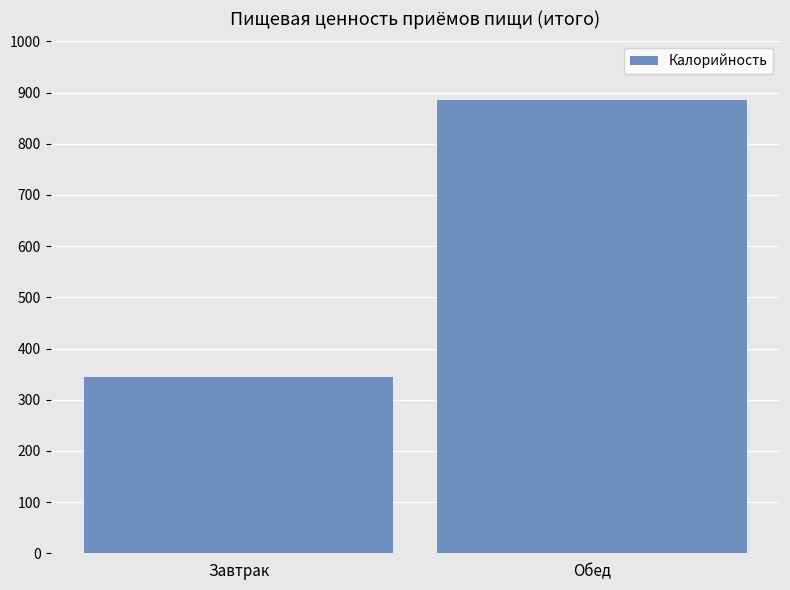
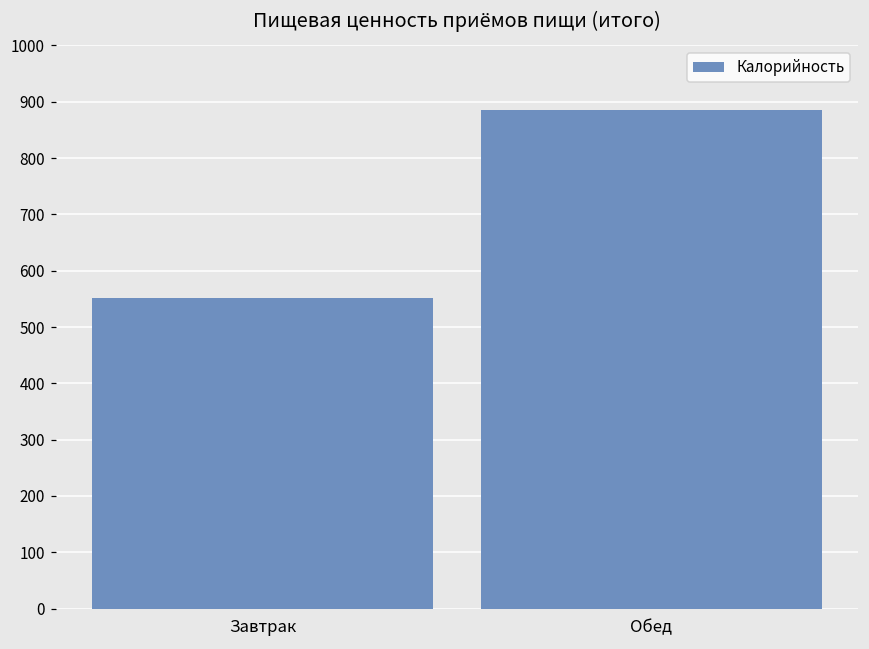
Завтрак: 340 -> 550
